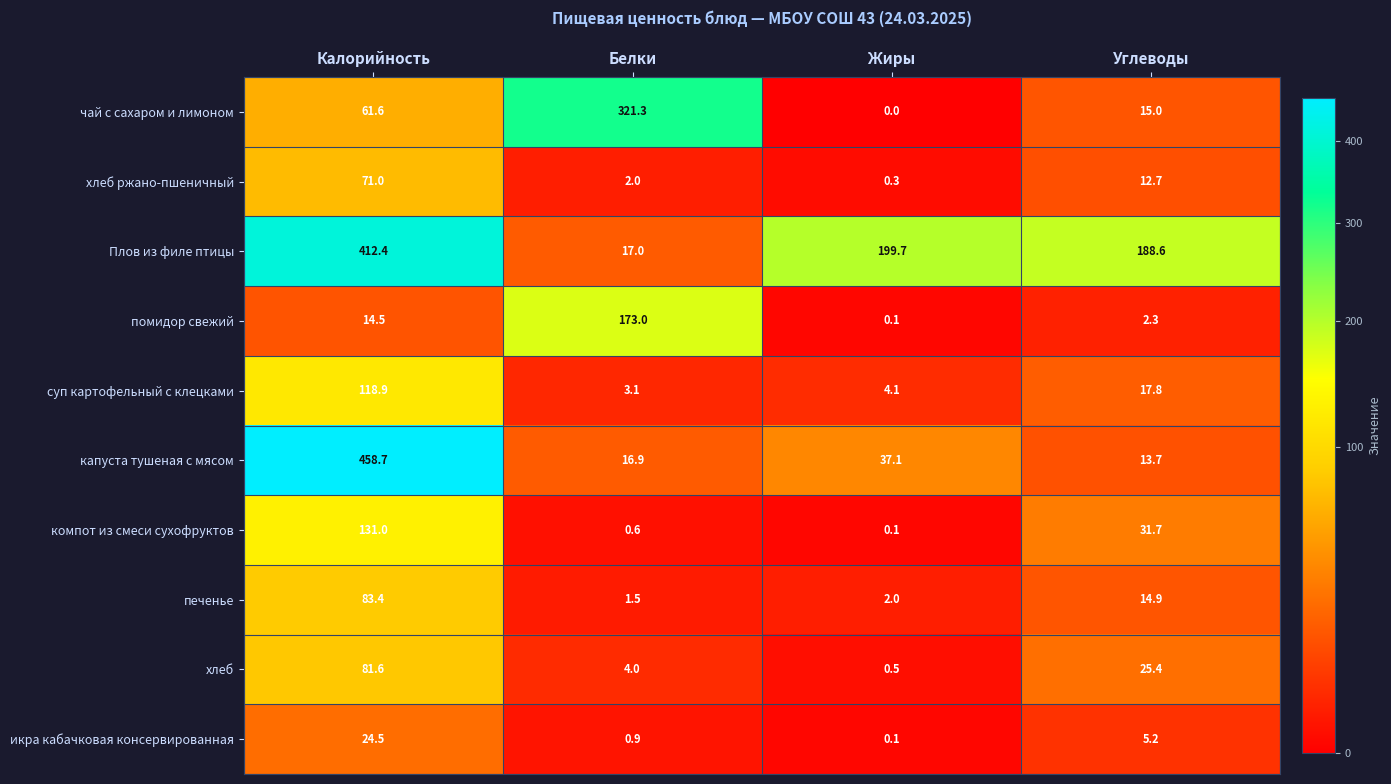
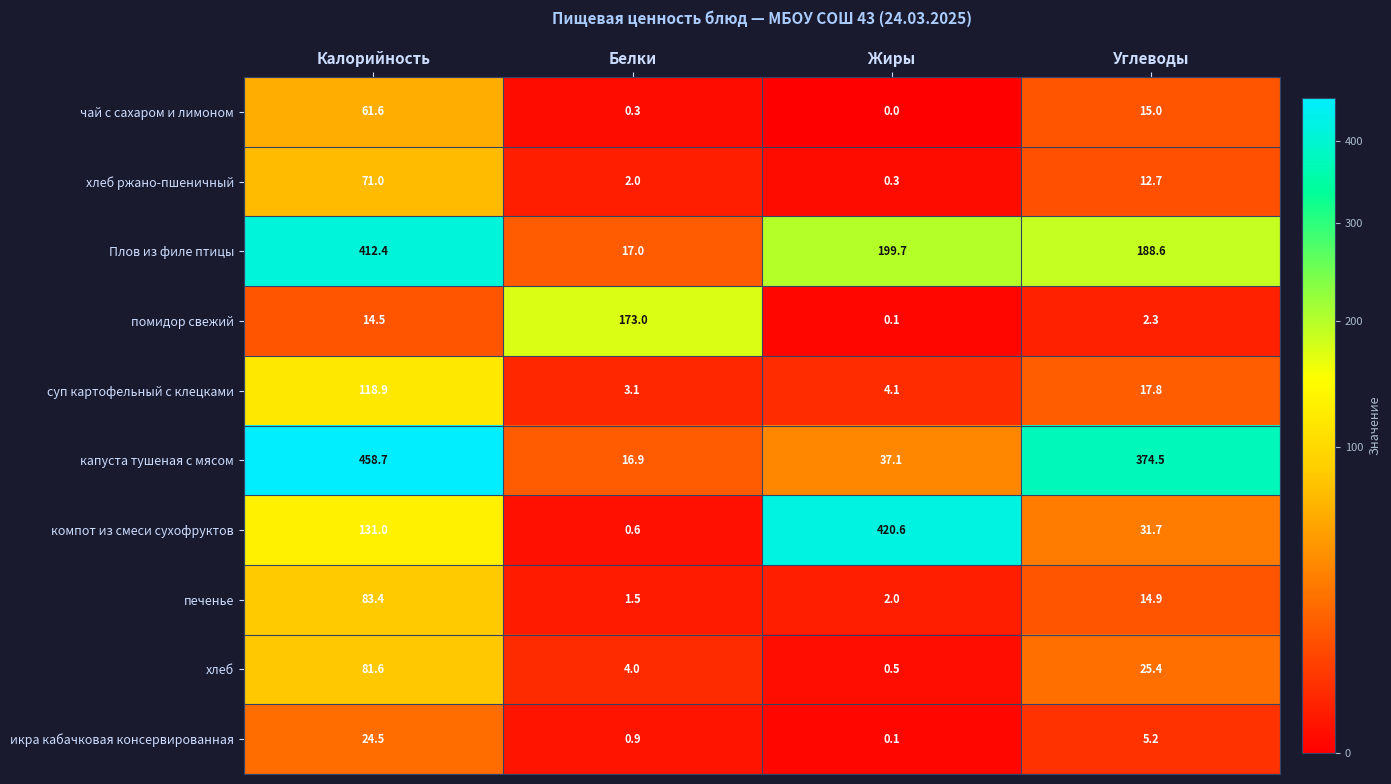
чай с сахаром и лимоном, Белки: 321.3 -> 0.3
капуста тушеная с мясом, Углеводы: 13.7 -> 374.5
компот из смеси сухофруктов, Жиры: 0.1 -> 420.6
